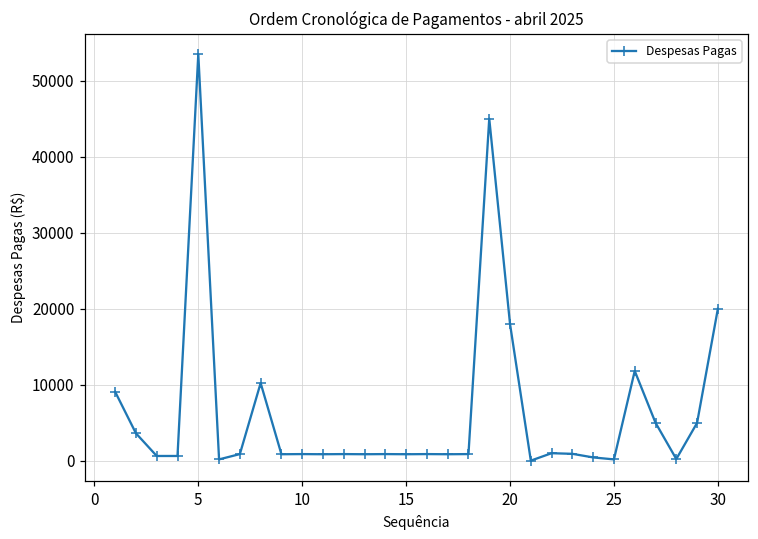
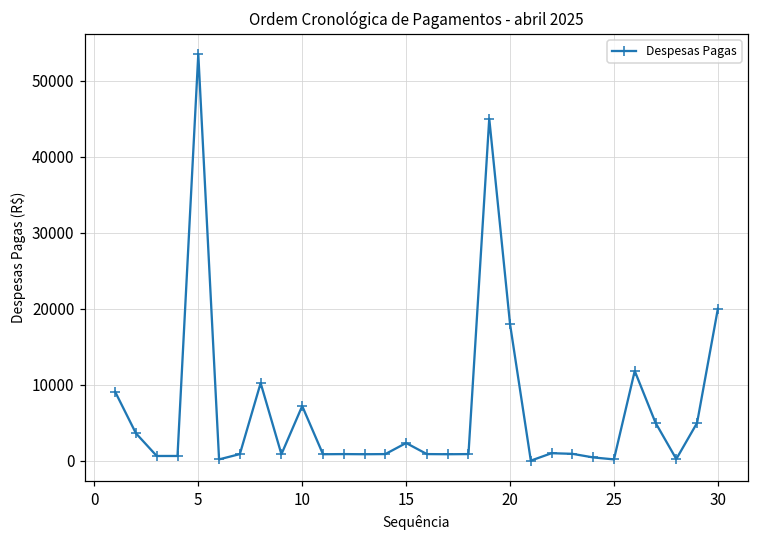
10: 1000 -> 7000
15: 1000 -> 2000
